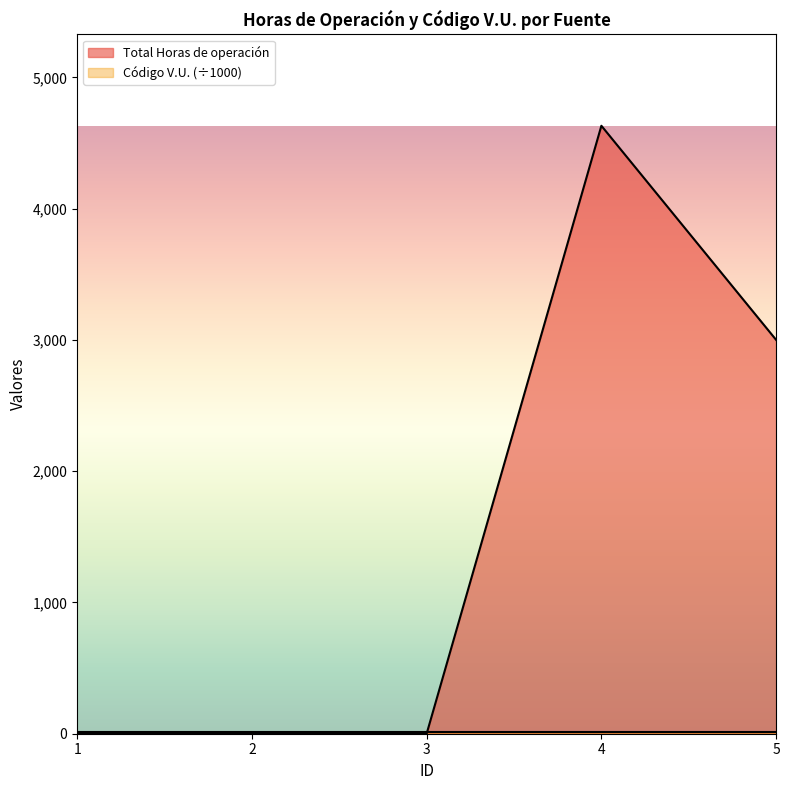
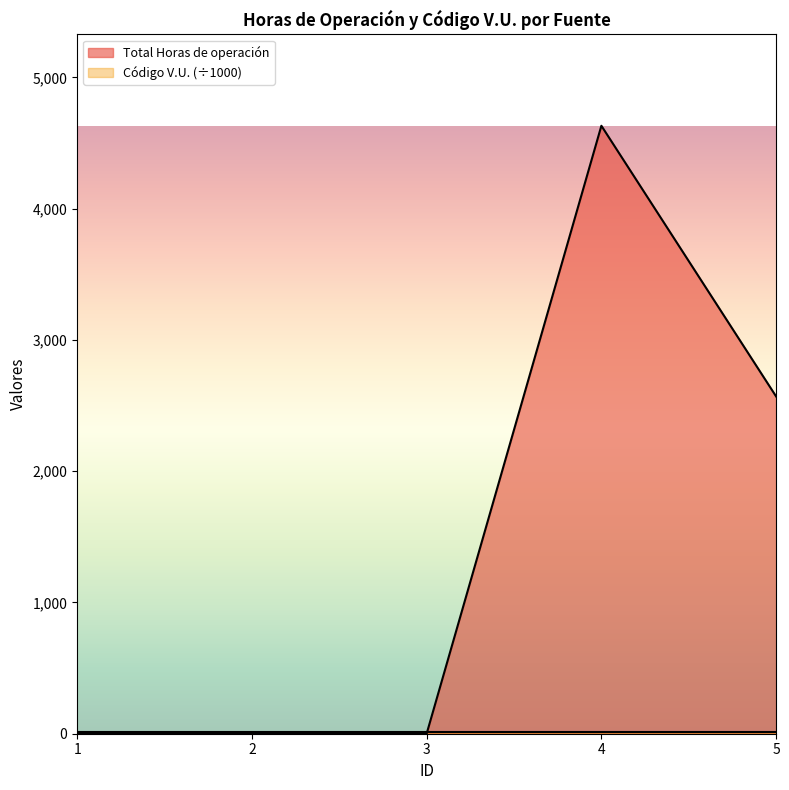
Total Horas de operación, 5: 3,000 -> 2,570
